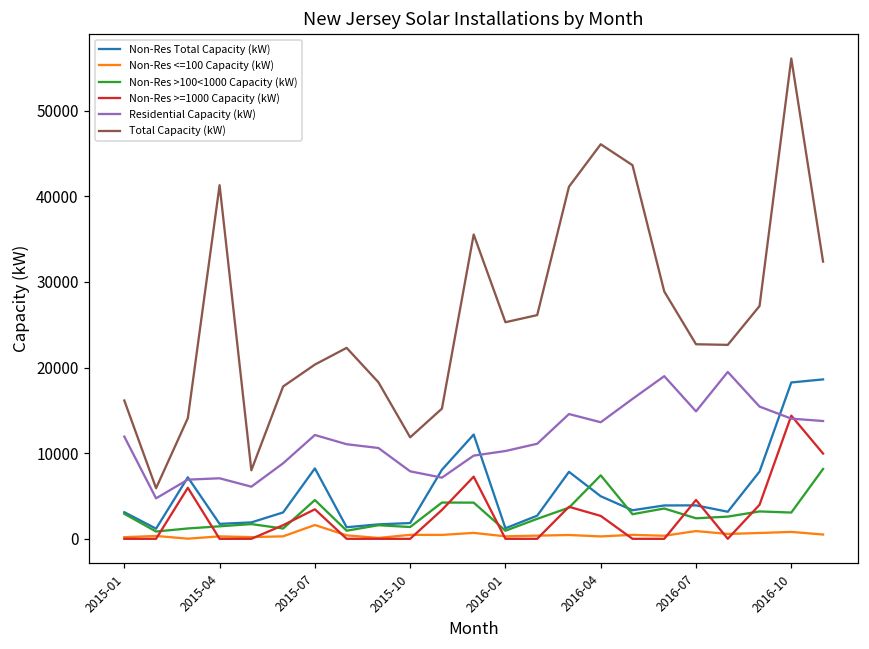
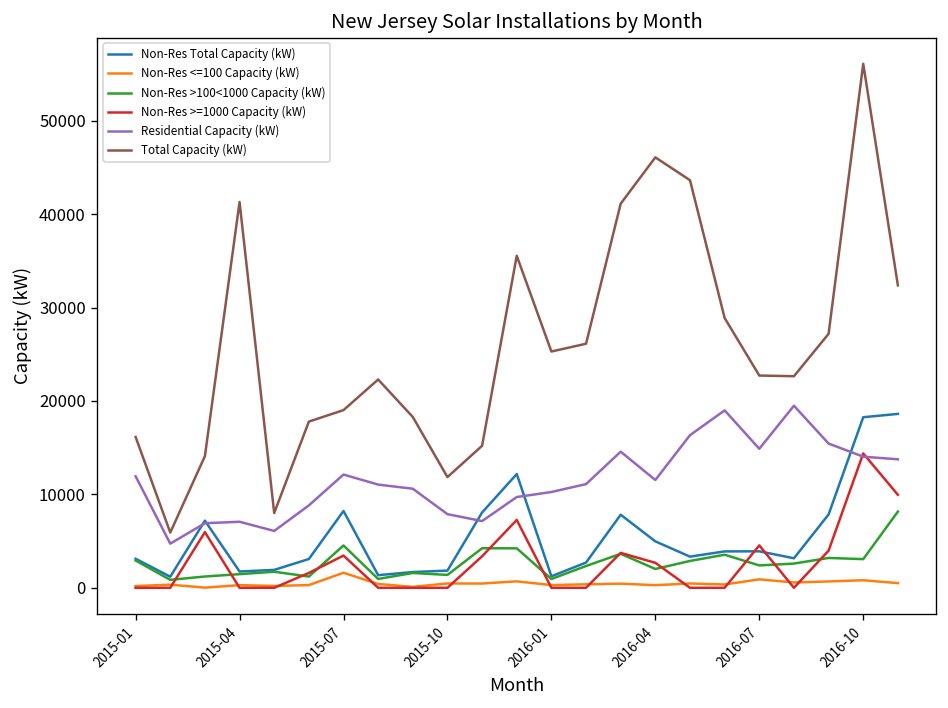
Total Capacity (kW), 2015-07: 20000 -> 19000
Non-Res >100<1000 Capacity (kW), 2016-04: 7000 -> 2000
Residential Capacity (kW), 2016-04: 14000 -> 12000
